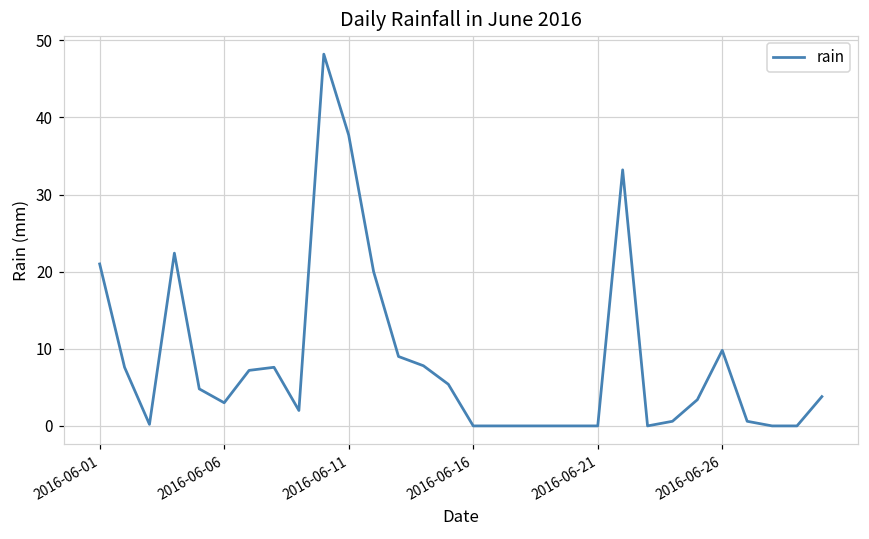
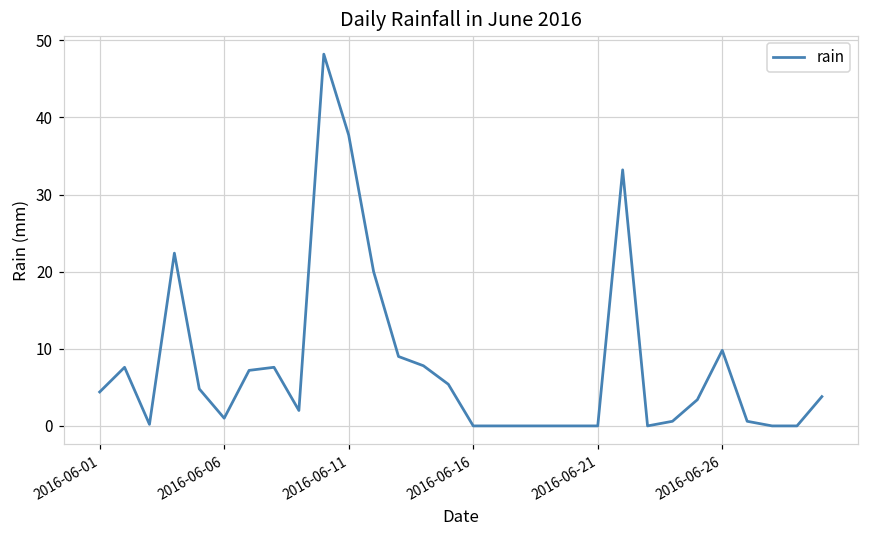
2016-06-01: 21 -> 4
2016-06-06: 3 -> 1
